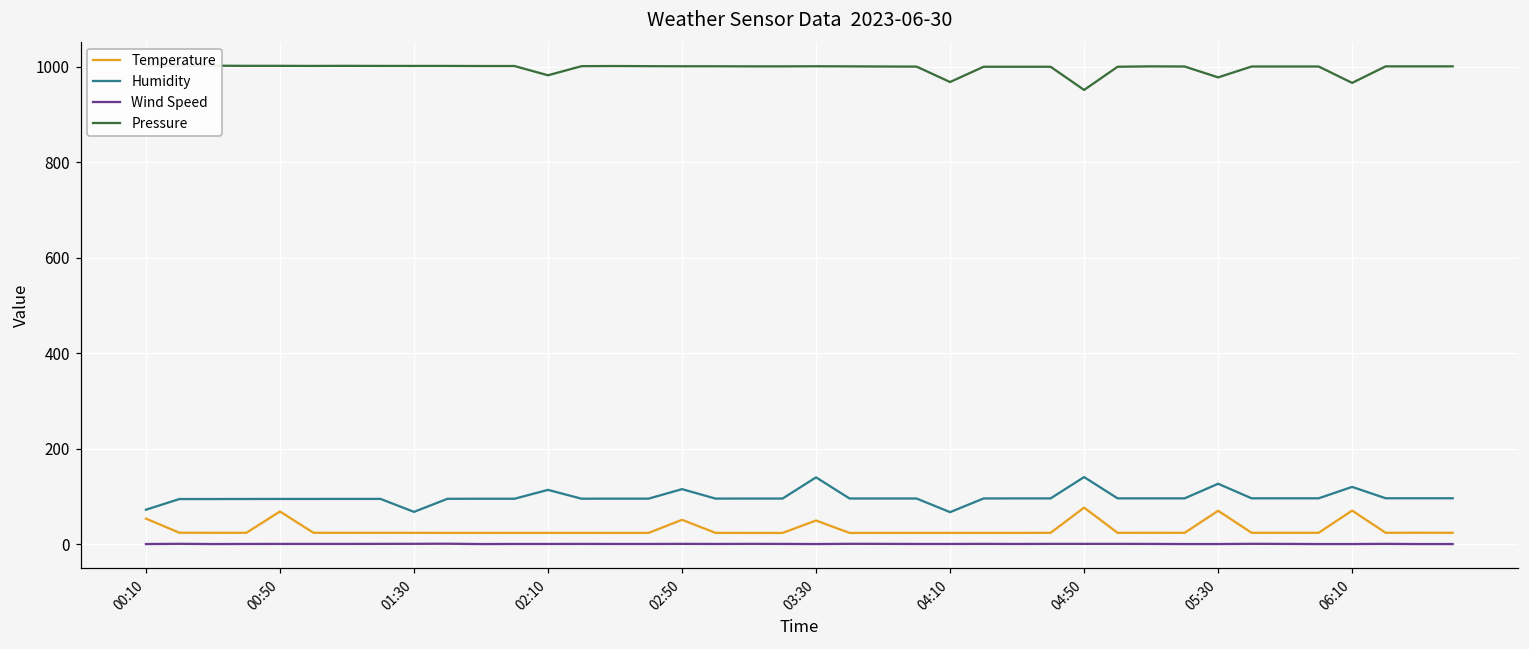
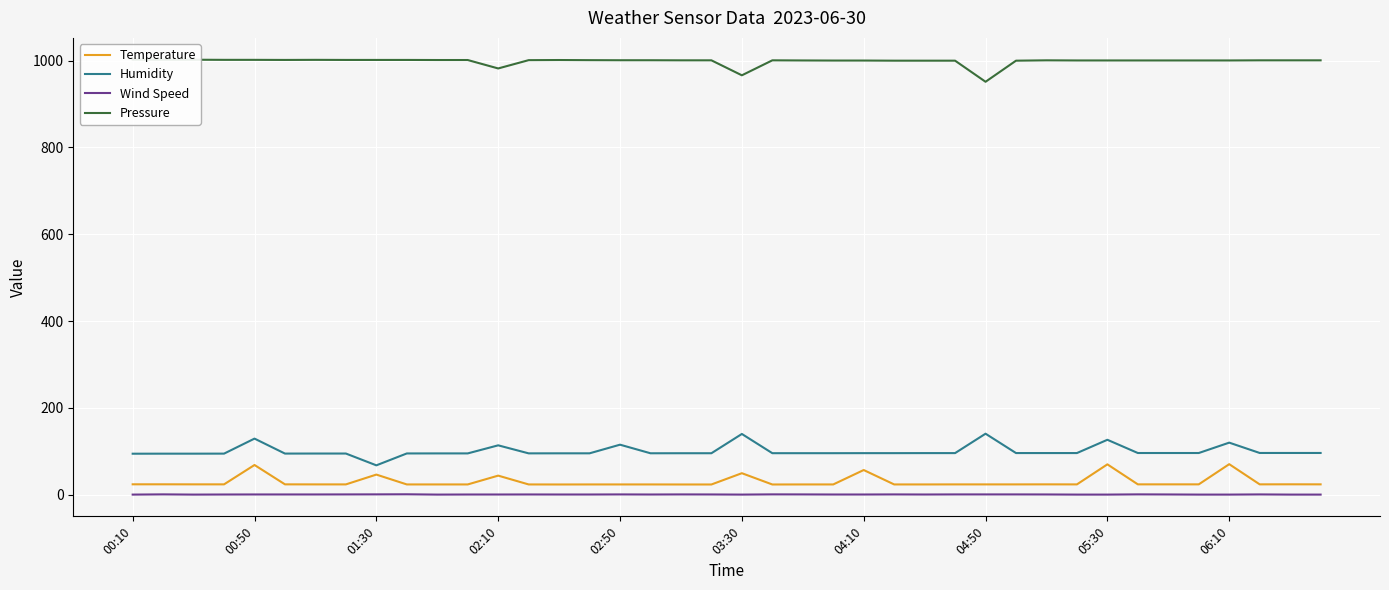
Temperature, 00:10: 50 -> 20
Humidity, 00:10: 70 -> 90
Humidity, 00:50: 90 -> 130
Temperature, 01:30: 20 -> 50
Temperature, 02:10: 20 -> 40
Temperature, 02:50: 50 -> 20
Pressure, 03:30: 1000 -> 970
Temperature, 04:10: 20 -> 60
Humidity, 04:10: 70 -> 100
Pressure, 04:10: 970 -> 1000
Temperature, 04:50: 80 -> 20
Pressure, 05:30: 980 -> 1000
Pressure, 06:10: 970 -> 1000
